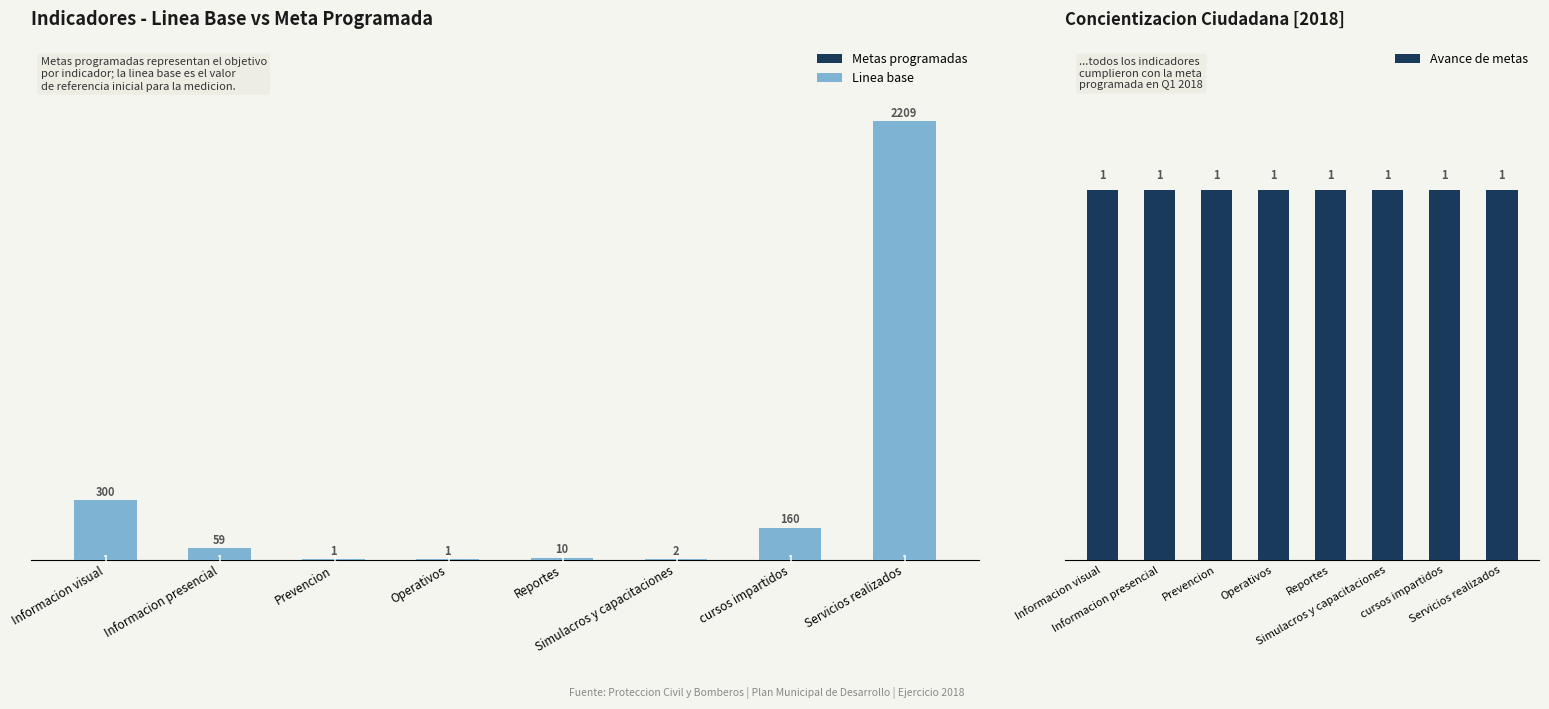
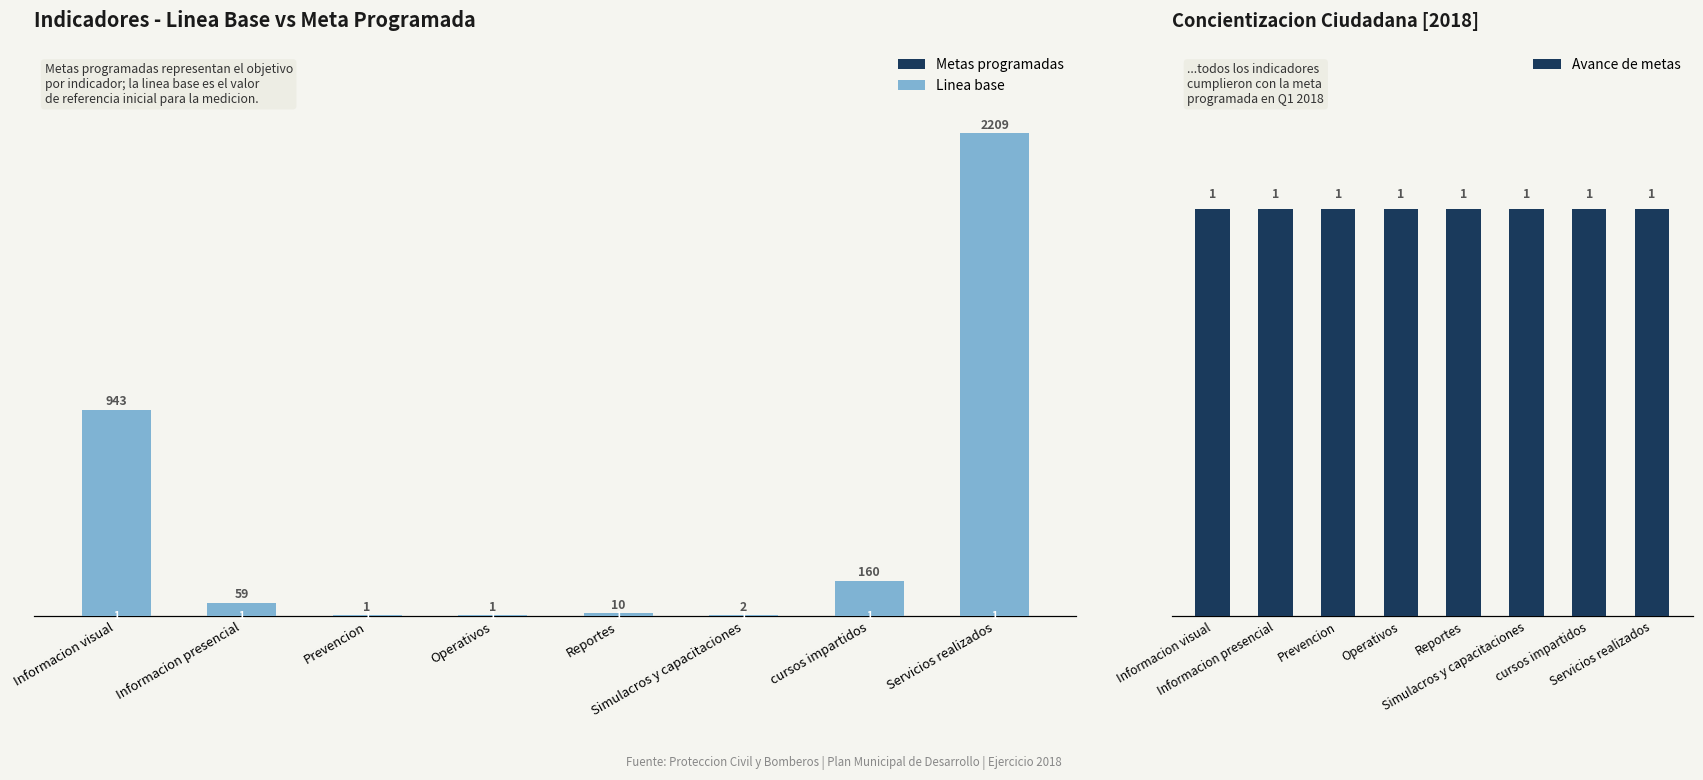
Indicadores - Linea Base vs Meta Programada, Linea base, Informacion visual: 300 -> 943
